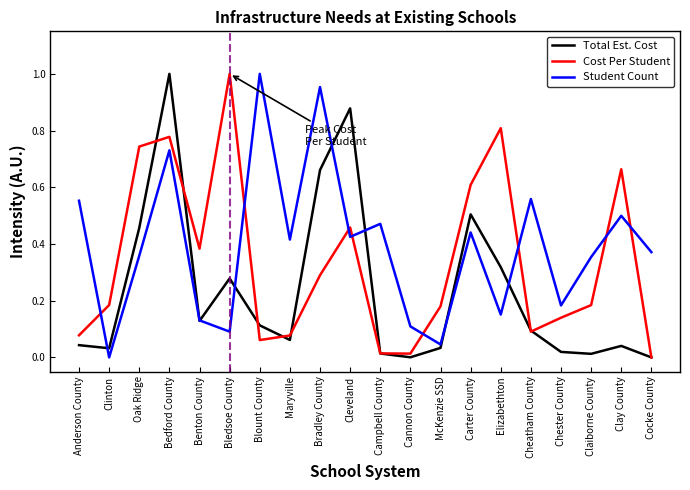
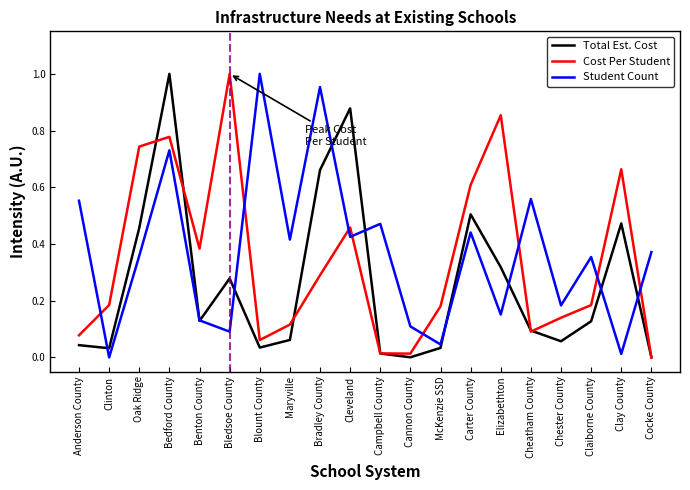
Total Est. Cost, Blount County: 0.11 -> 0.03
Cost Per Student, Maryville: 0.08 -> 0.12
Cost Per Student, Elizabethton: 0.81 -> 0.85
Total Est. Cost, Chester County: 0.02 -> 0.06
Total Est. Cost, Claiborne County: 0.01 -> 0.13
Total Est. Cost, Clay County: 0.04 -> 0.47
Student Count, Clay County: 0.50 -> 0.01
